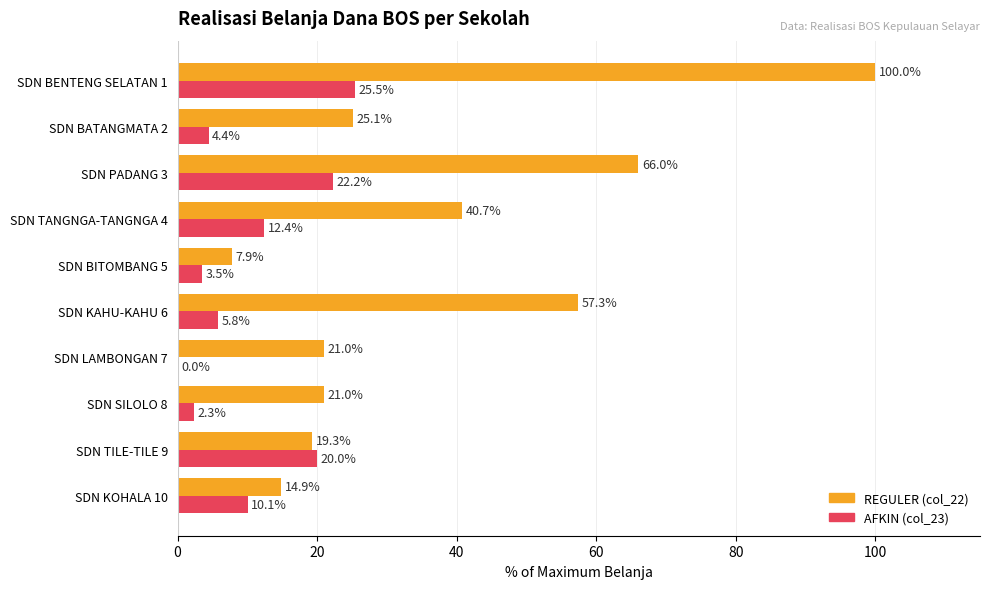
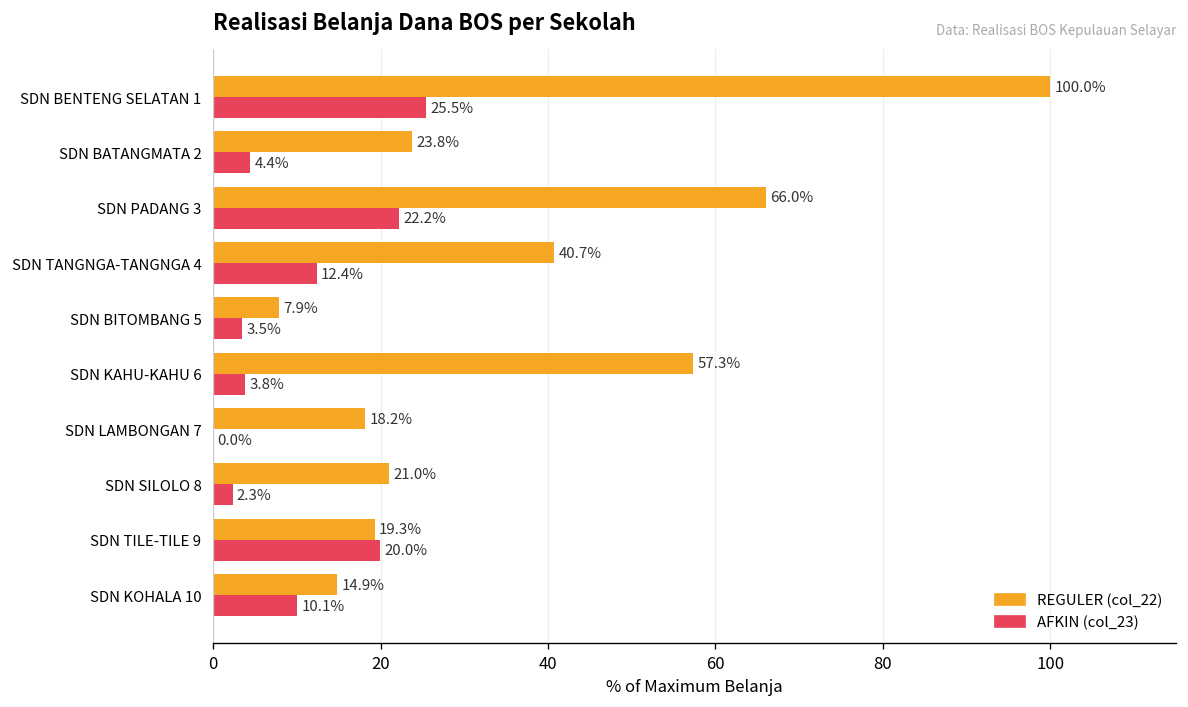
REGULER (col_22), SDN BATANGMATA 2: 25.1% -> 23.8%
AFKIN (col_23), SDN KAHU-KAHU 6: 5.8% -> 3.8%
REGULER (col_22), SDN LAMBONGAN 7: 21.0% -> 18.2%
